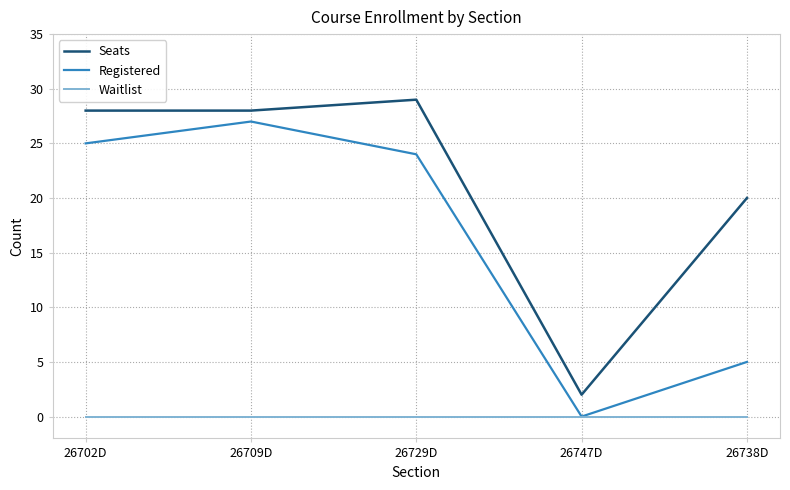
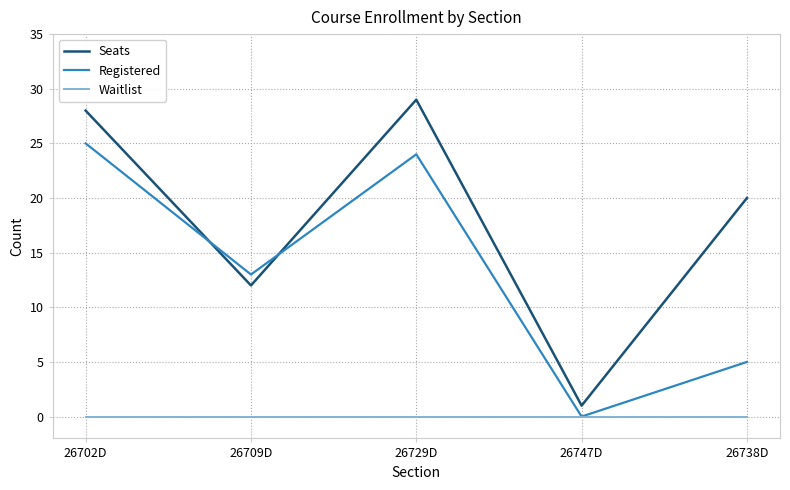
Seats, 26709D: 28 -> 12
Registered, 26709D: 27 -> 13
Seats, 26747D: 2 -> 1
